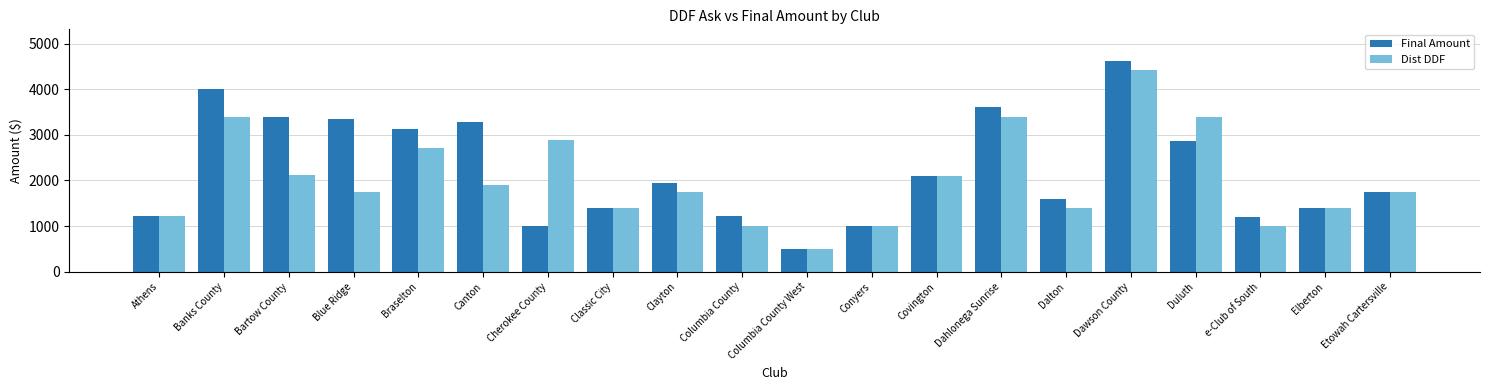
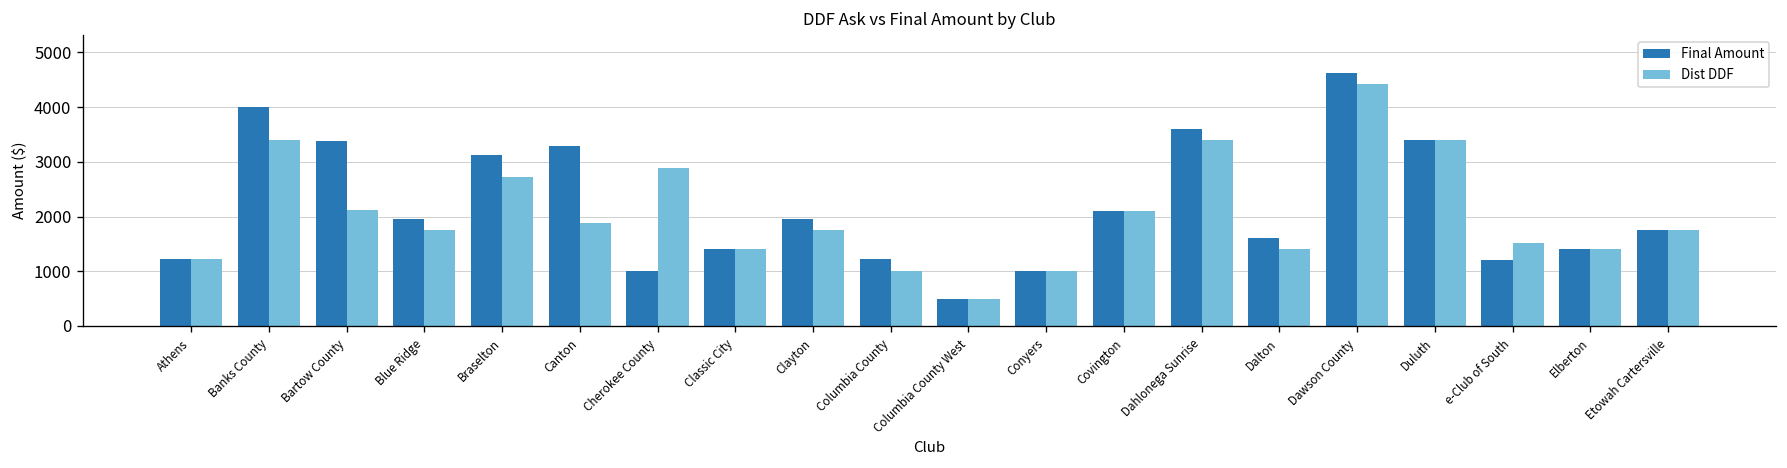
Final Amount, Blue Ridge: 3300 -> 2000
Final Amount, Duluth: 2900 -> 3400
Dist DDF, e-Club of South: 1000 -> 1500
